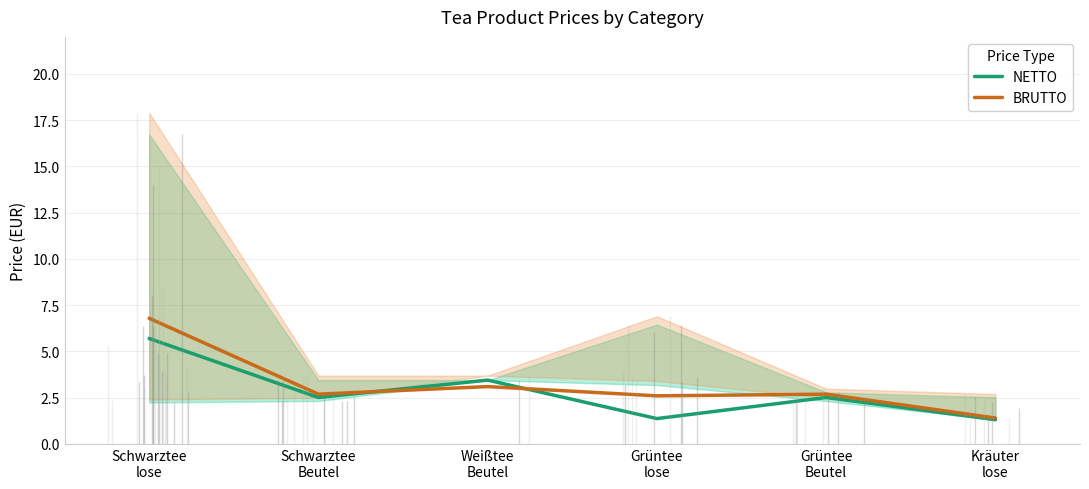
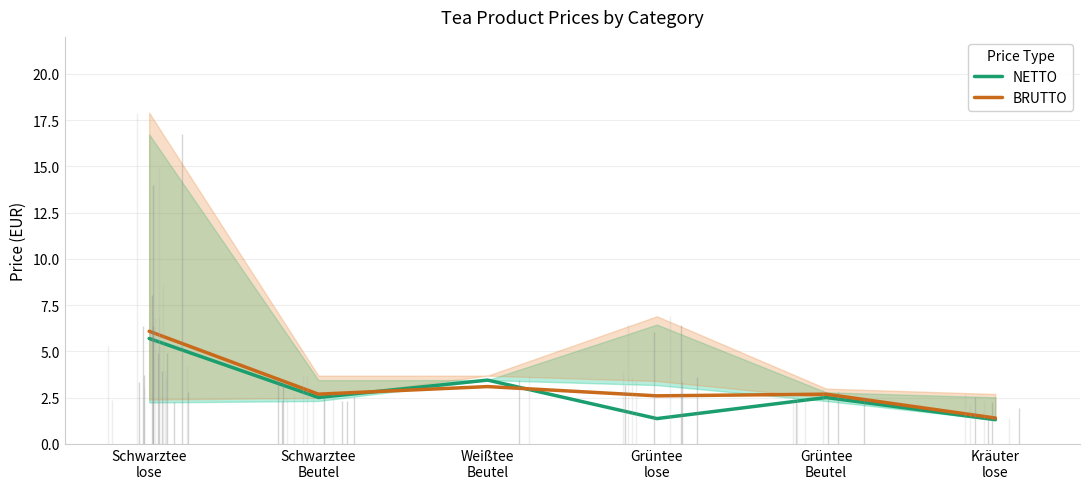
BRUTTO, Schwarztee lose: 6.8 -> 6.1
